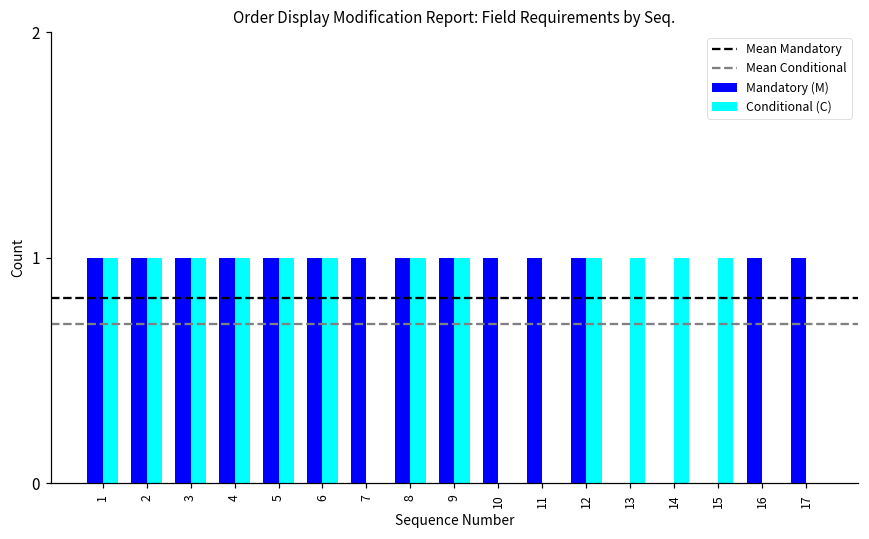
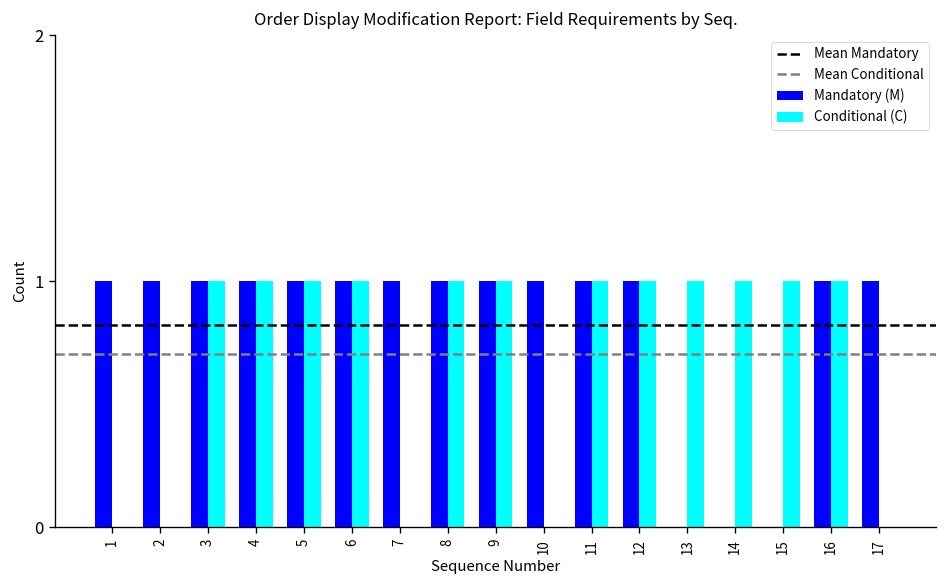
Conditional (C), 1: 1 -> 0
Conditional (C), 2: 1 -> 0
Conditional (C), 11: 0 -> 1
Conditional (C), 16: 0 -> 1
